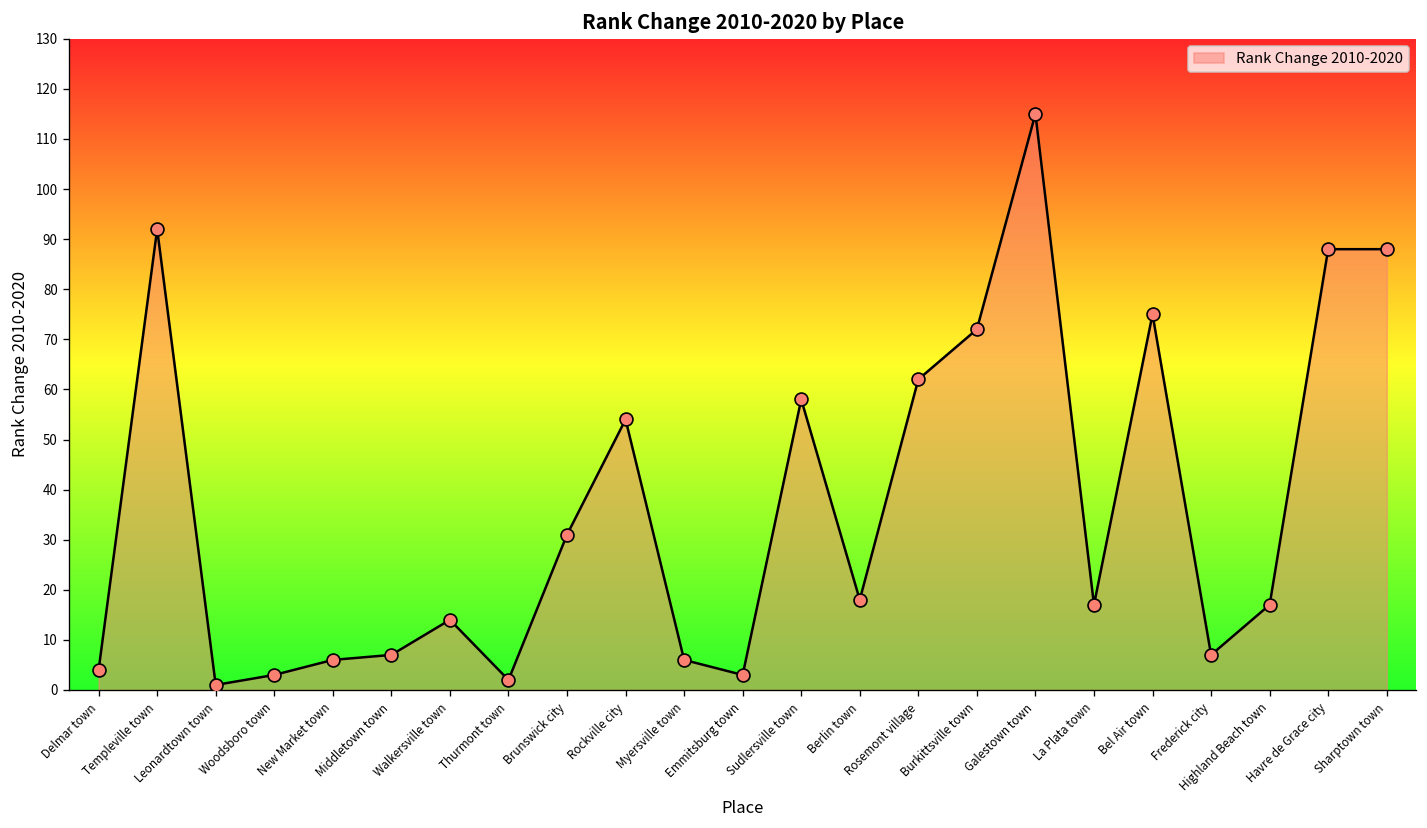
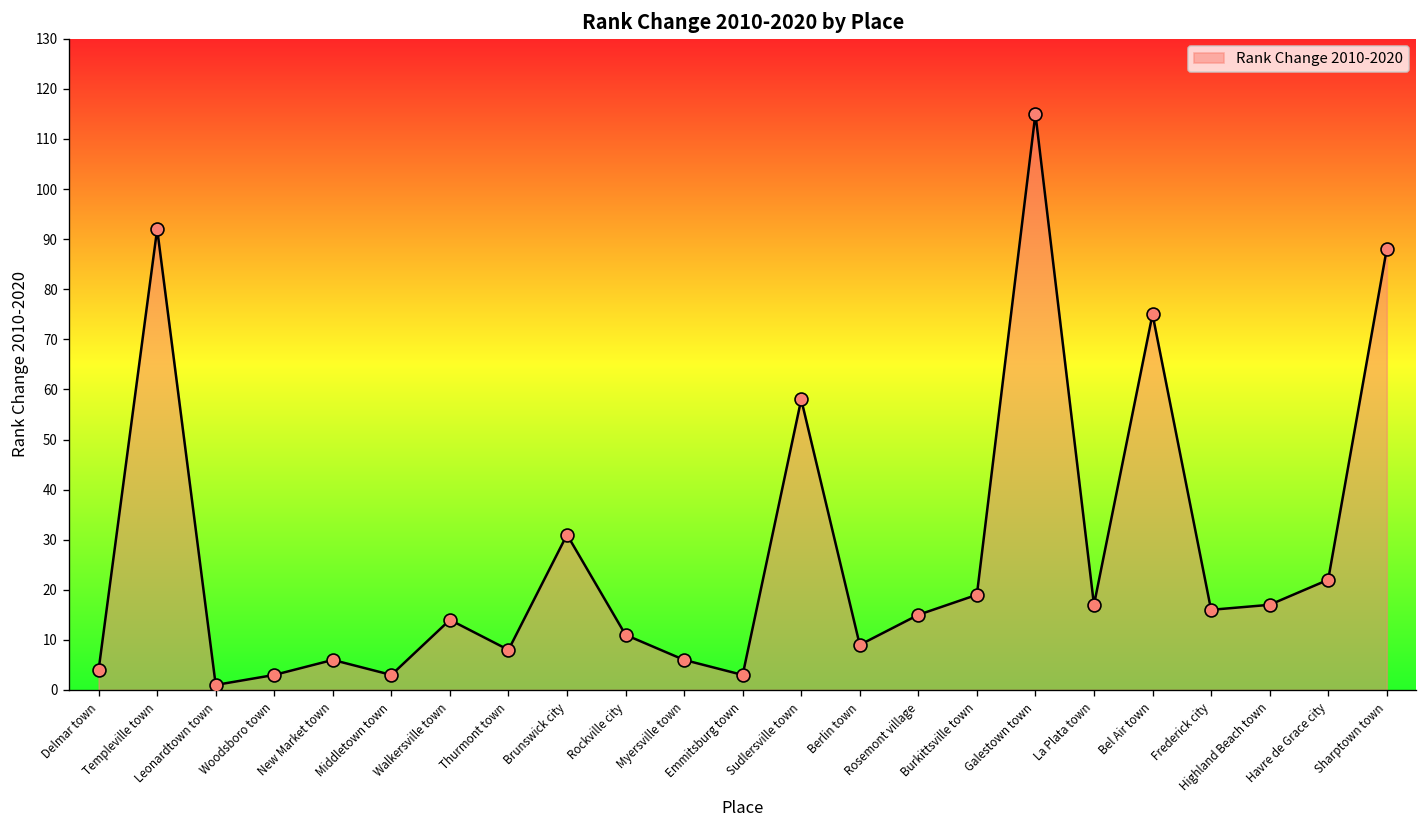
Middletown town: 7 -> 3
Thurmont town: 2 -> 8
Rockville city: 54 -> 11
Berlin town: 18 -> 9
Rosemont village: 62 -> 15
Burkittsville town: 72 -> 19
Frederick city: 7 -> 16
Havre de Grace city: 88 -> 22
